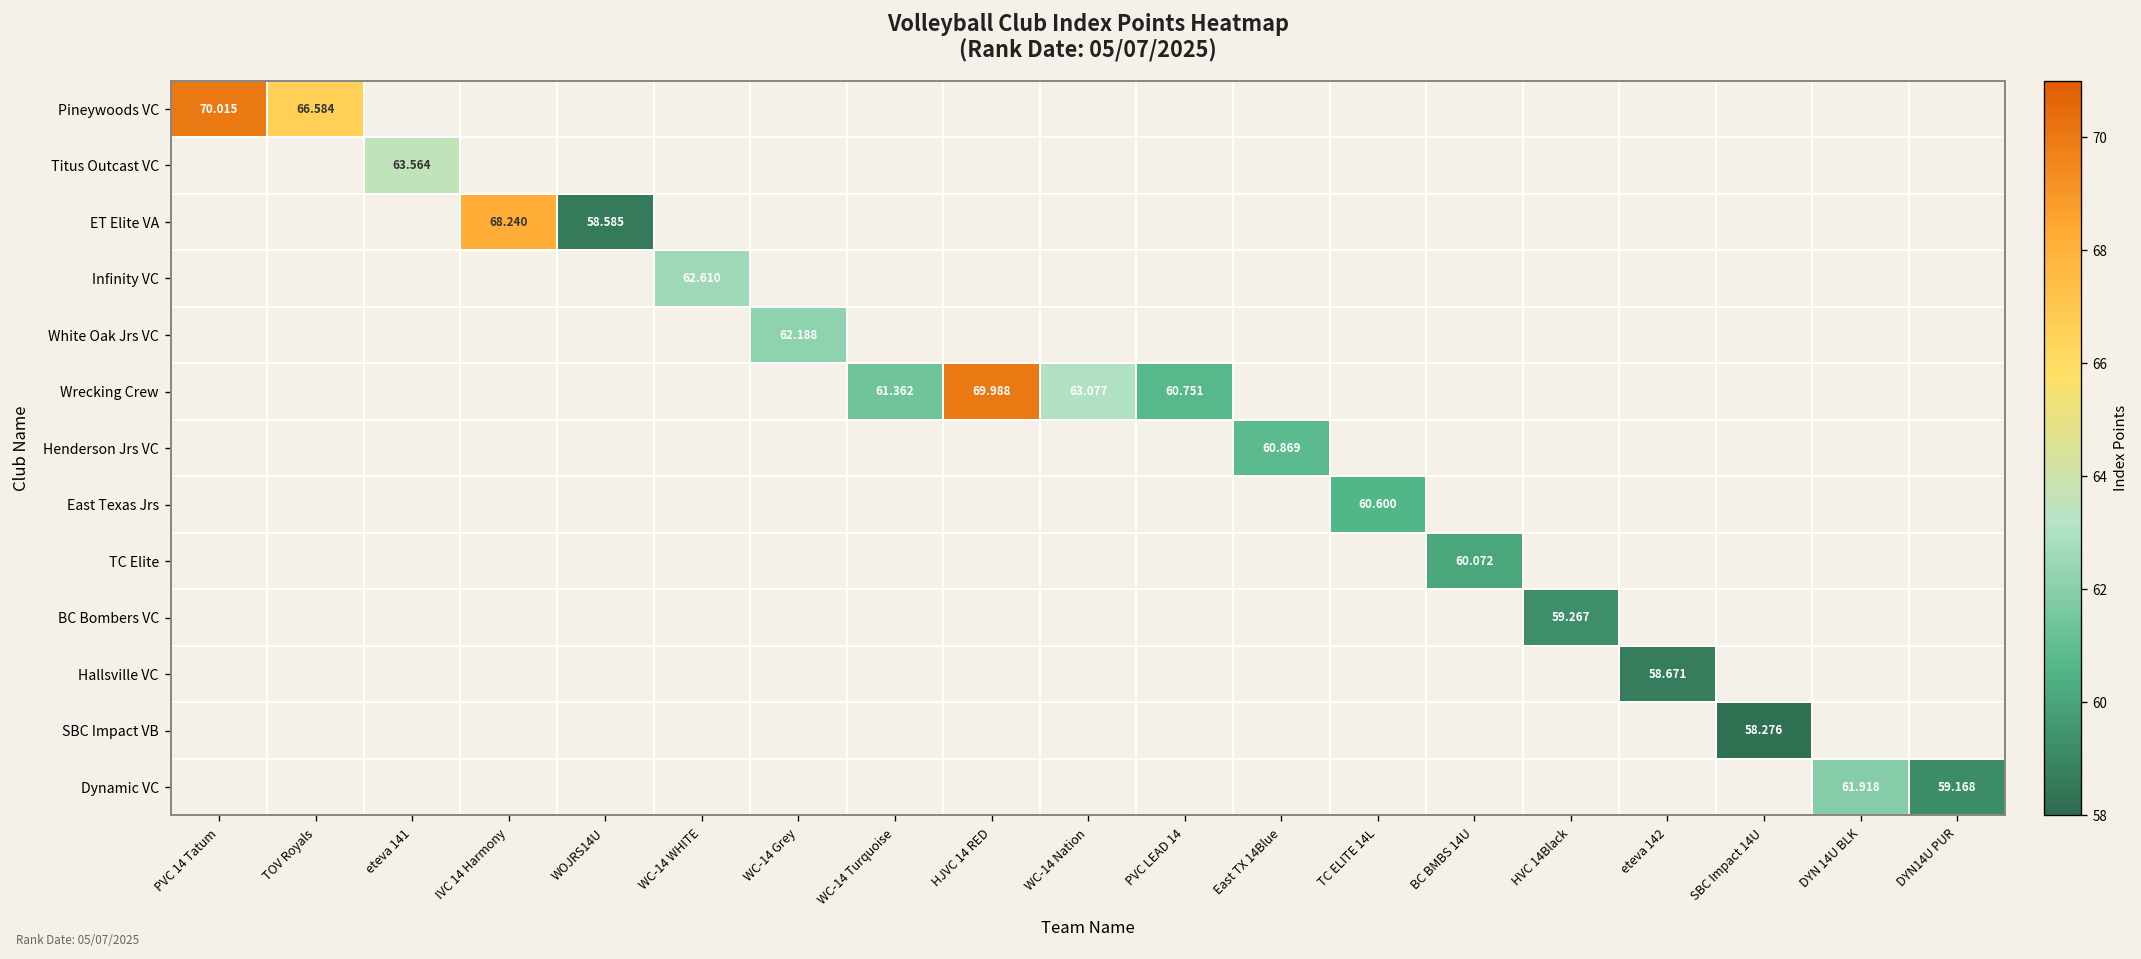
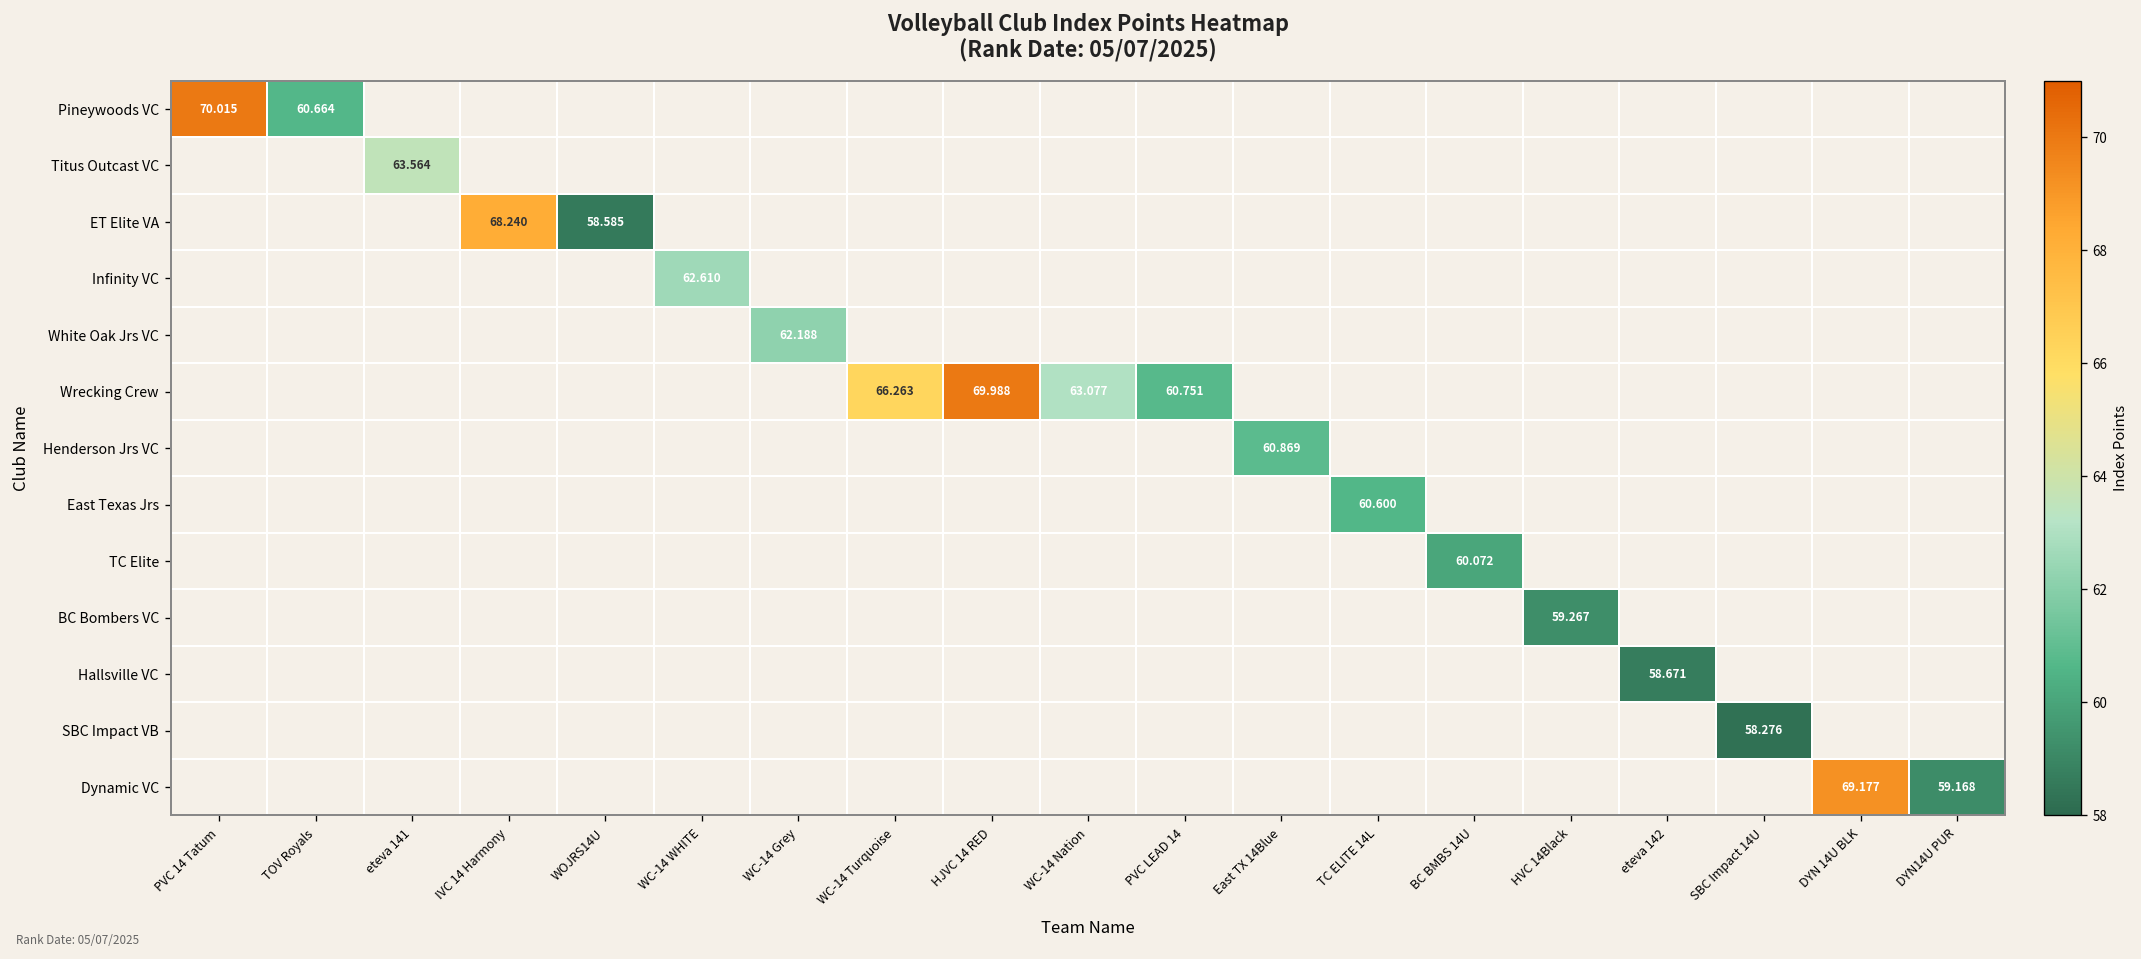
Pineywoods VC, TOV Royals: 66.584 -> 60.664
Wrecking Crew, WC-14 Turquoise: 61.362 -> 66.263
Dynamic VC, DYN 14U BLK: 61.918 -> 69.177
